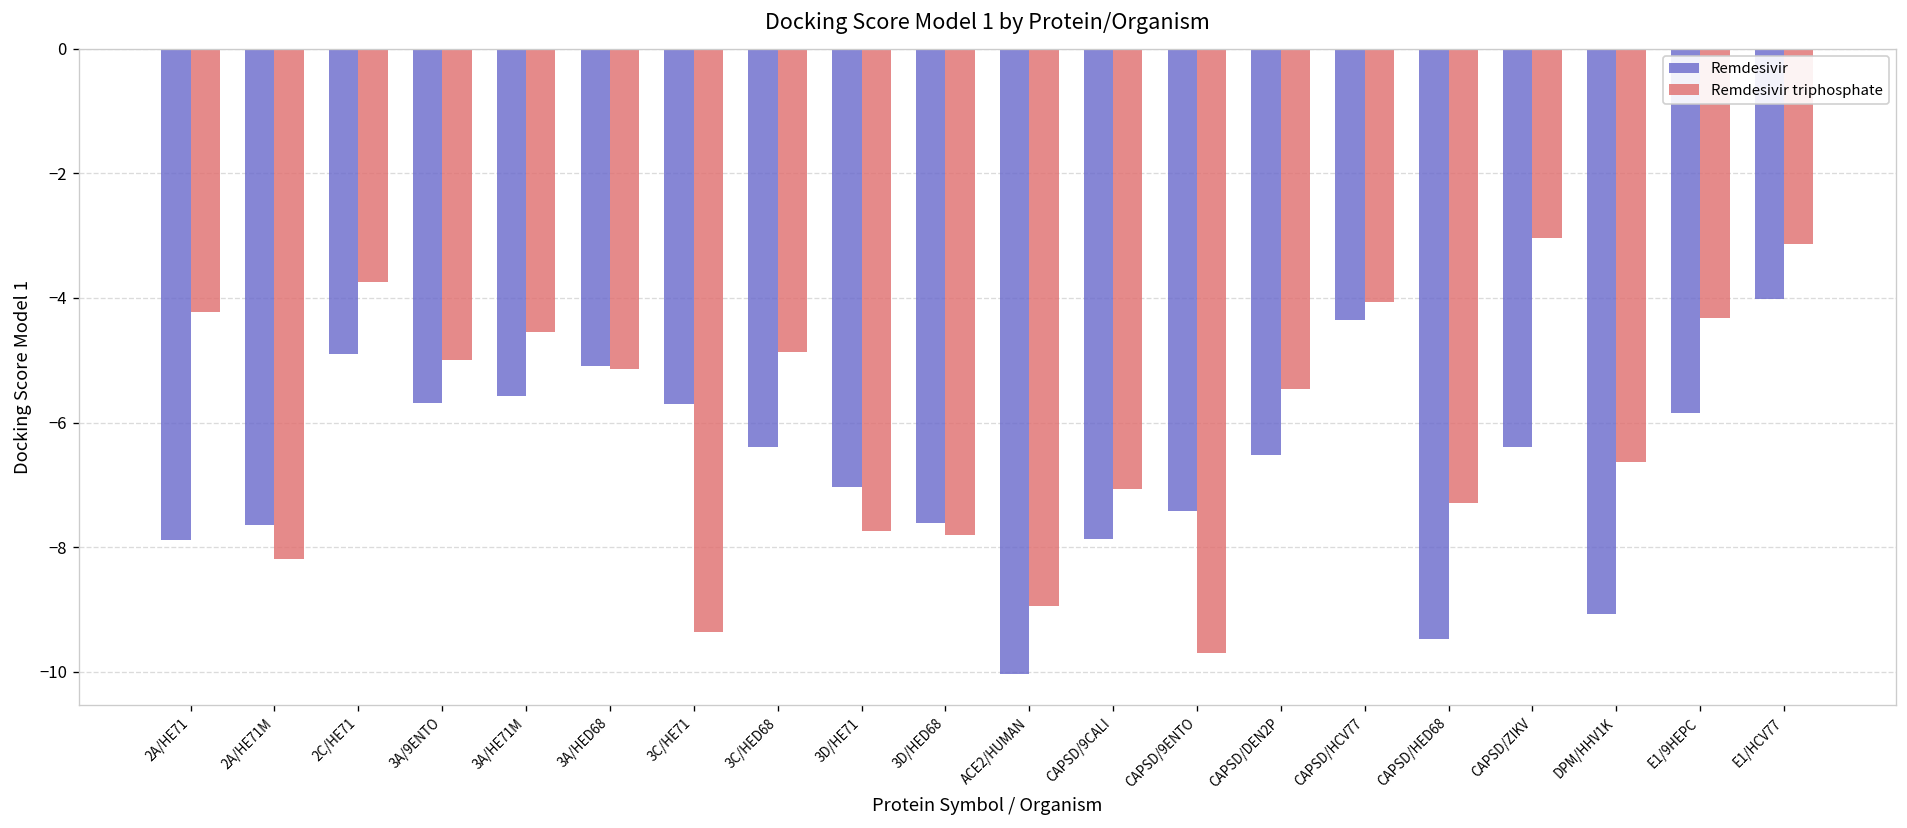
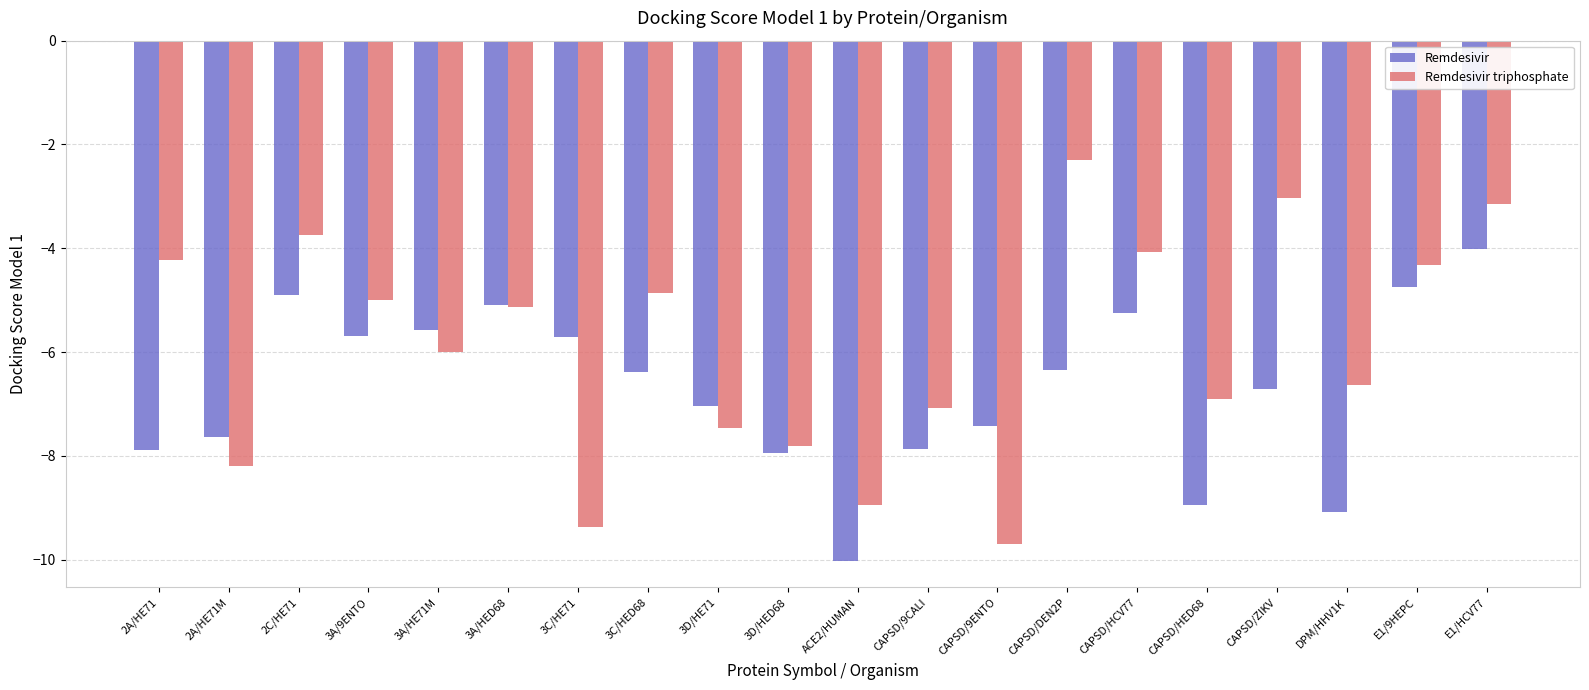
Remdesivir triphosphate, 3A/HE71M: -4.5 -> -6.0
Remdesivir triphosphate, 3D/HE71: -7.7 -> -7.5
Remdesivir, 3D/HED68: -7.6 -> -8.0
Remdesivir, CAPSD/DEN2P: -6.5 -> -6.4
Remdesivir triphosphate, CAPSD/DEN2P: -5.5 -> -2.3
Remdesivir, CAPSD/HCV77: -4.4 -> -5.2
Remdesivir, CAPSD/HED68: -9.5 -> -8.9
Remdesivir triphosphate, CAPSD/HED68: -7.3 -> -6.9
Remdesivir, CAPSD/ZIKV: -6.4 -> -6.7
Remdesivir, E1/9HEPC: -5.9 -> -4.7
